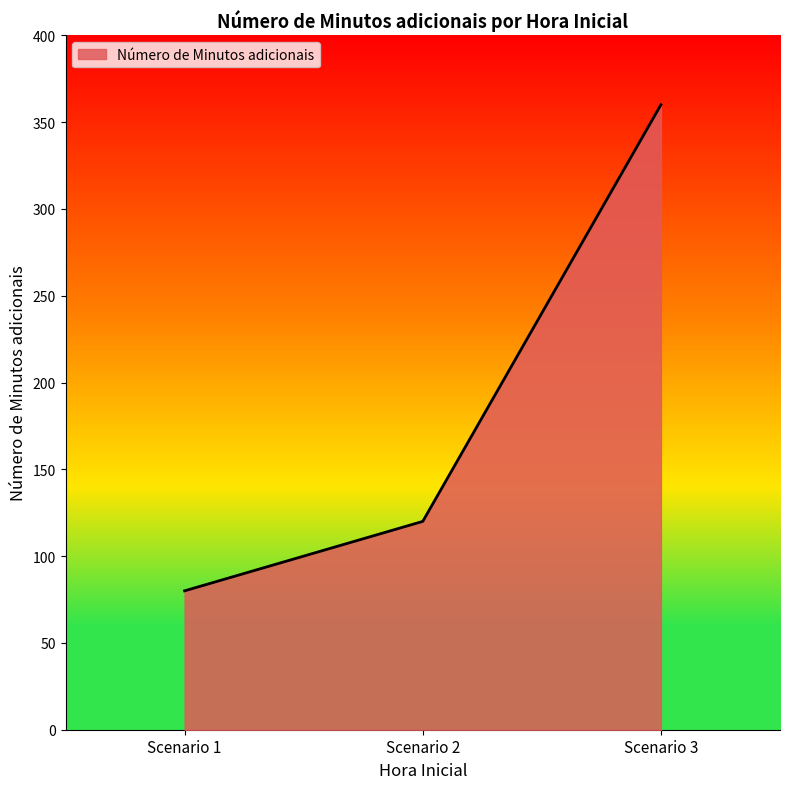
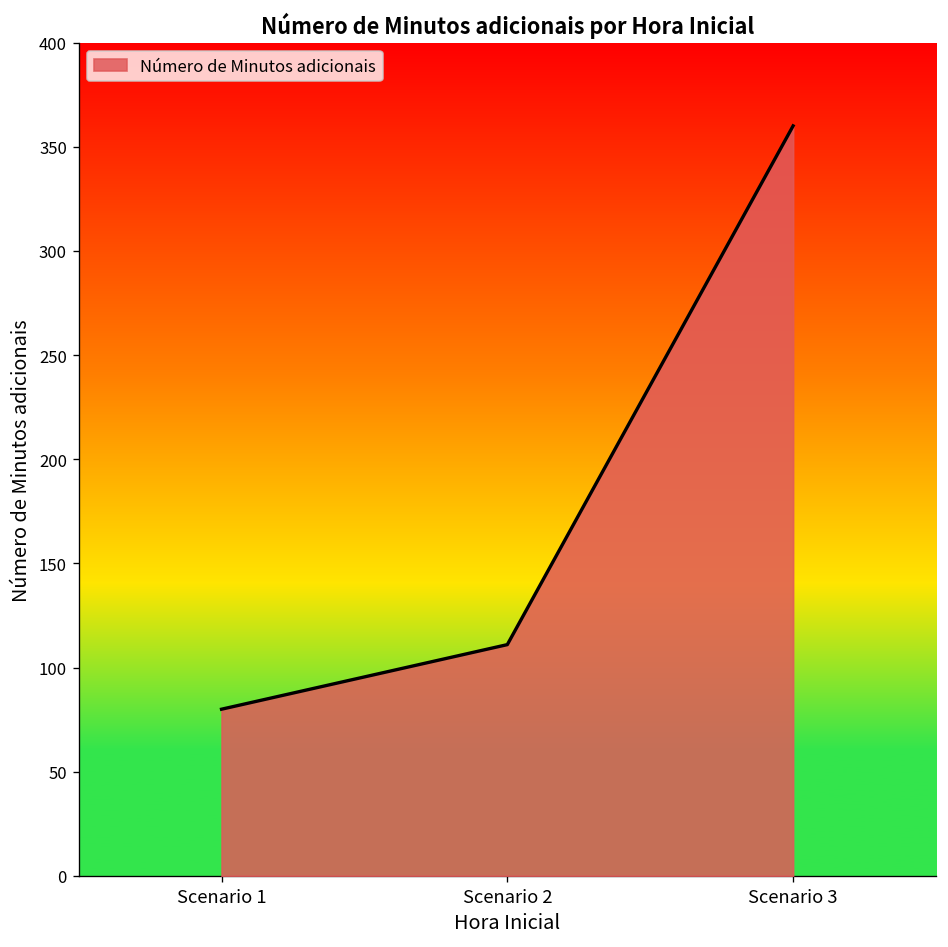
Scenario 2: 120 -> 111
